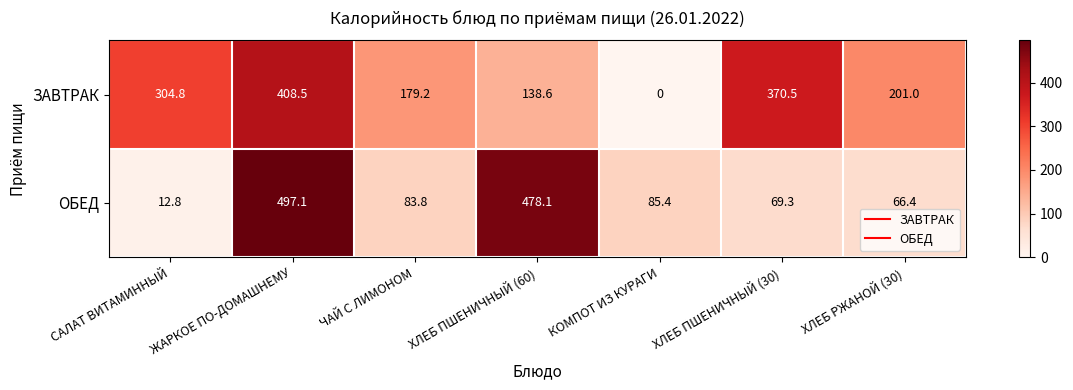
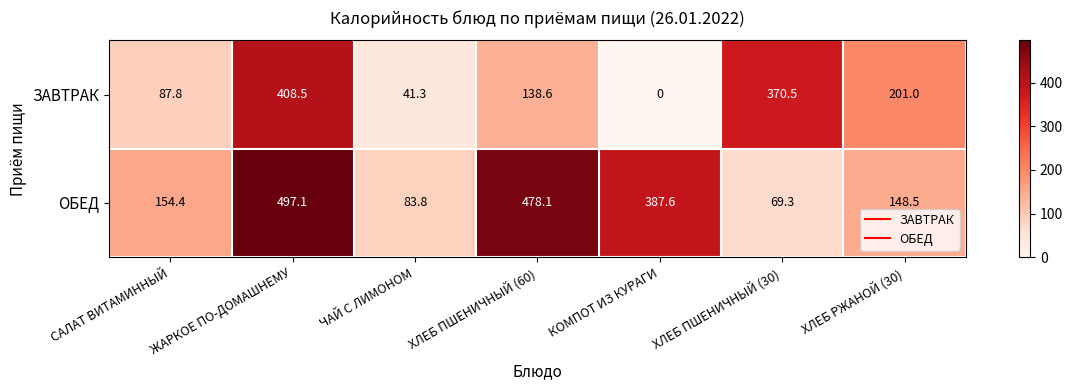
ЗАВТРАК, САЛАТ ВИТАМИННЫЙ: 304.8 -> 87.8
ЗАВТРАК, ЧАЙ С ЛИМОНОМ: 179.2 -> 41.3
ОБЕД, САЛАТ ВИТАМИННЫЙ: 12.8 -> 154.4
ОБЕД, КОМПОТ ИЗ КУРАГИ: 85.4 -> 387.6
ОБЕД, ХЛЕБ РЖАНОЙ (30): 66.4 -> 148.5
